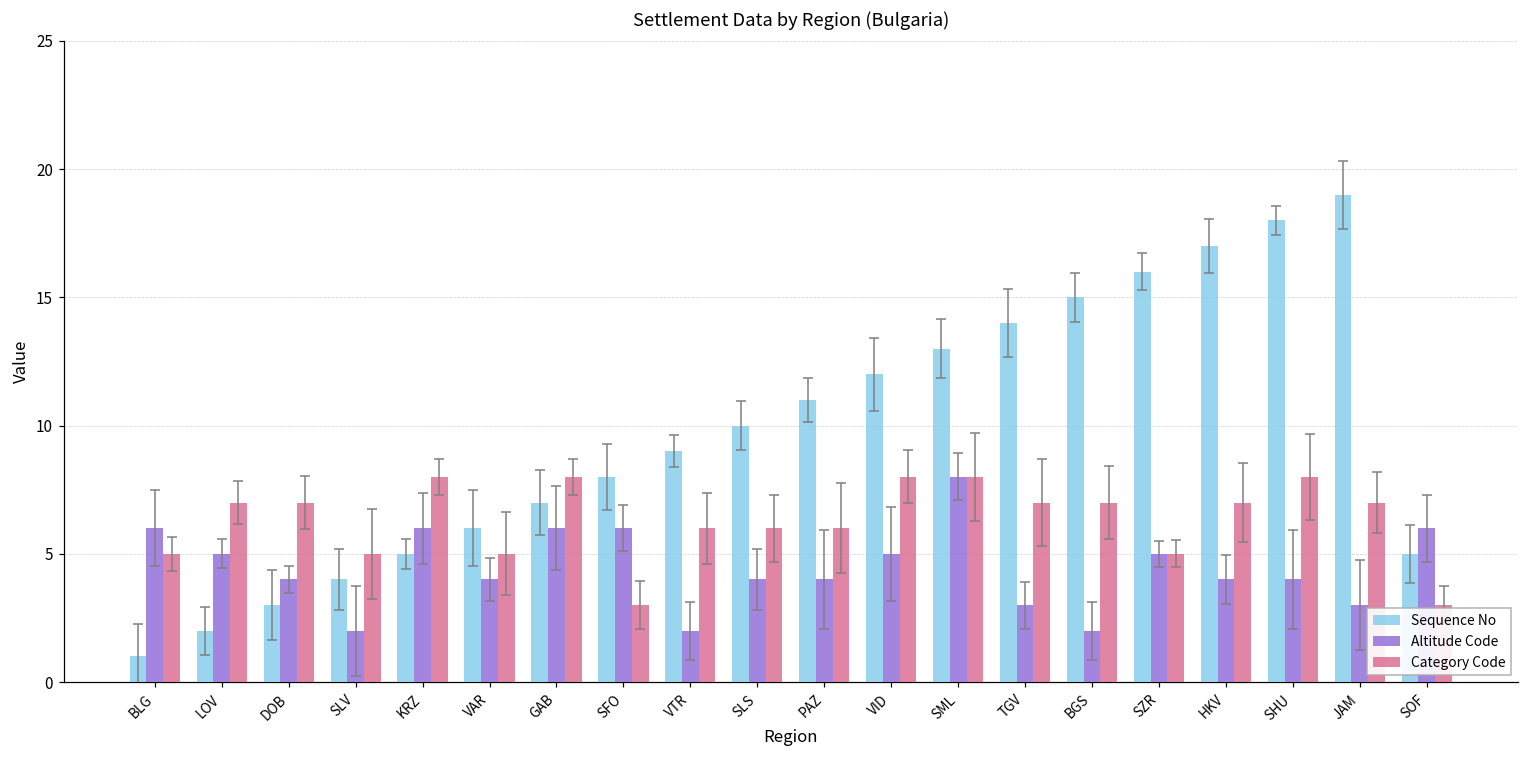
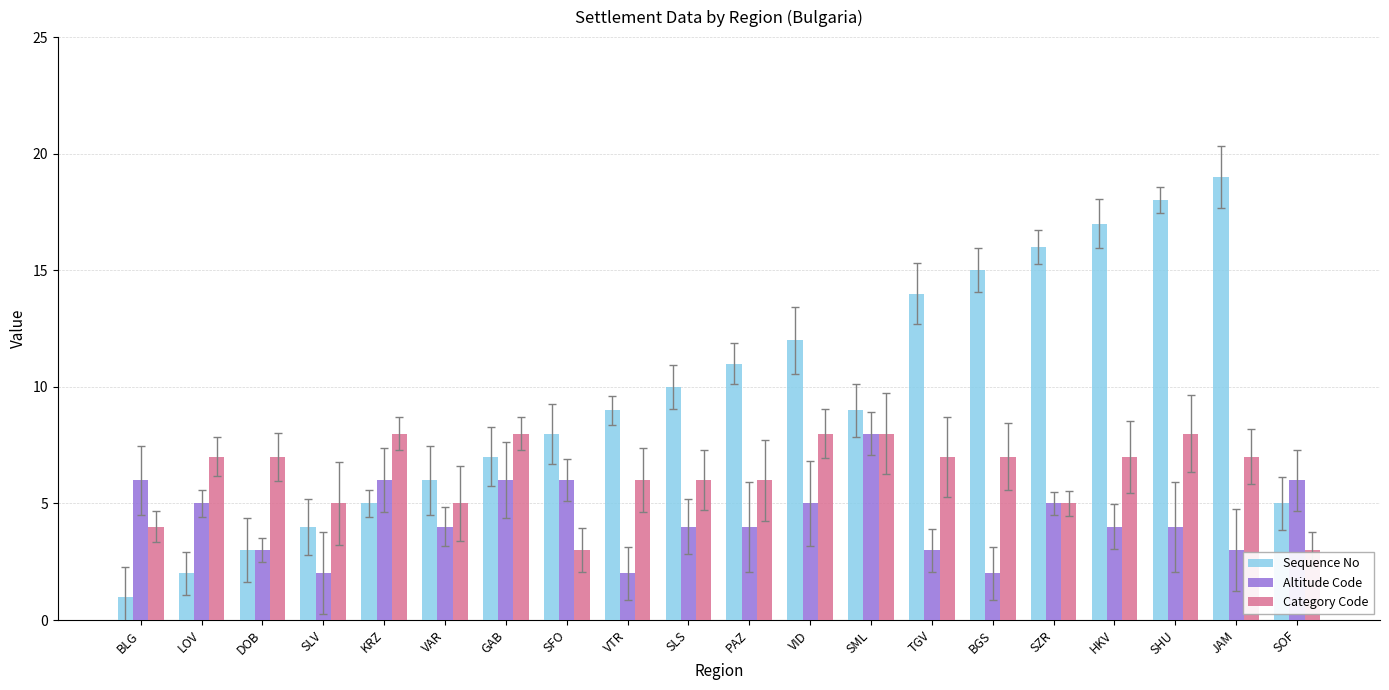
Category Code, BLG: 5 -> 4
Altitude Code, DOB: 4 -> 3
Sequence No, SML: 13 -> 9
